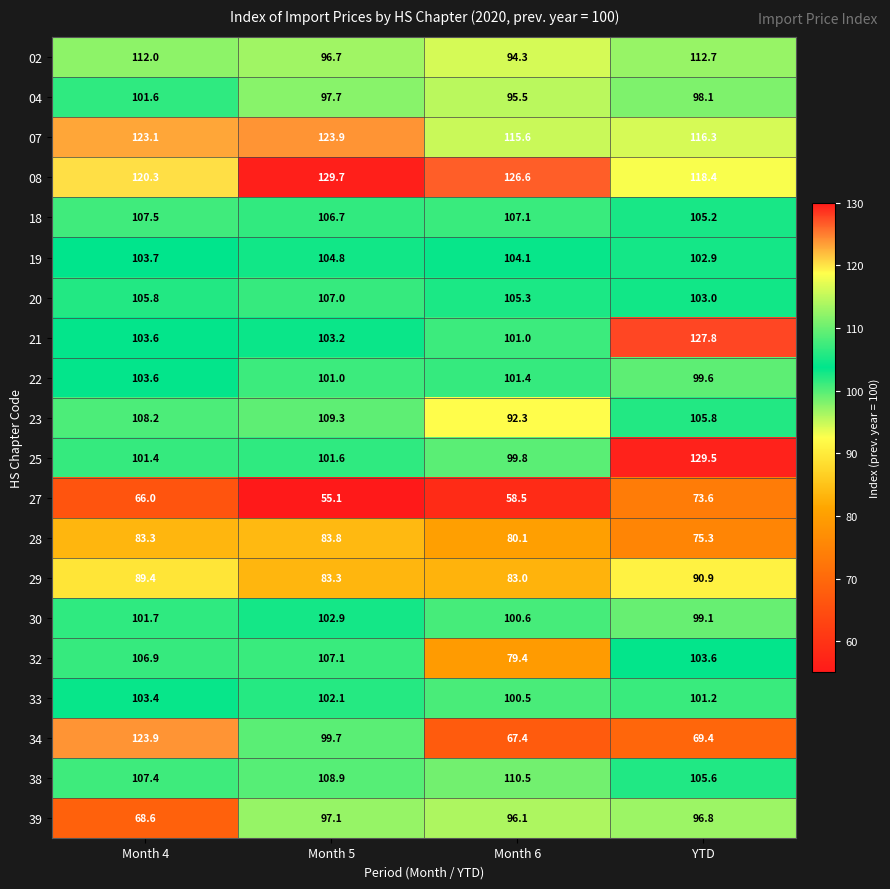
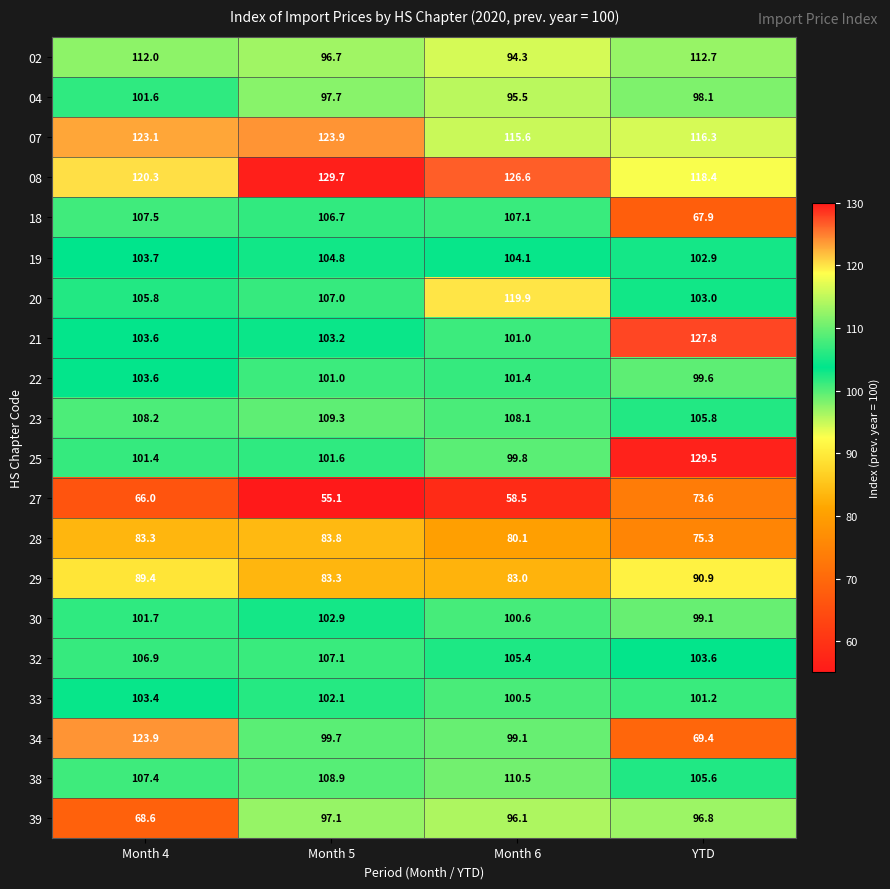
18, YTD: 105.2 -> 67.9
20, Month 6: 105.3 -> 119.9
23, Month 6: 92.3 -> 108.1
32, Month 6: 79.4 -> 105.4
34, Month 6: 67.4 -> 99.1
